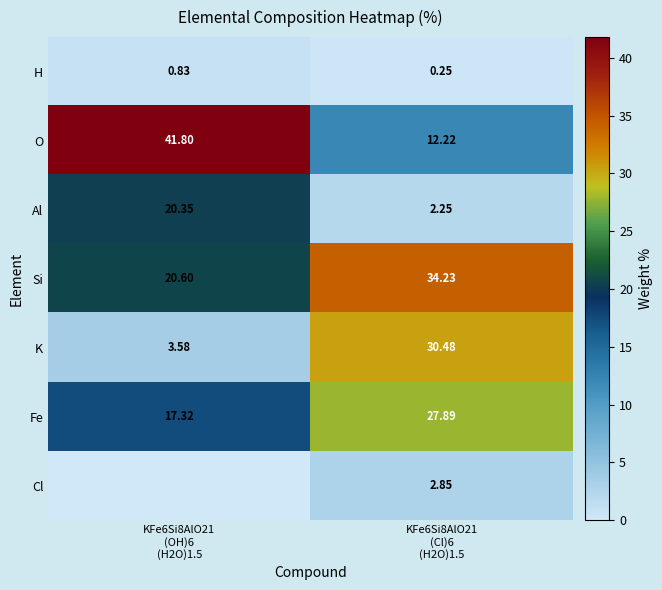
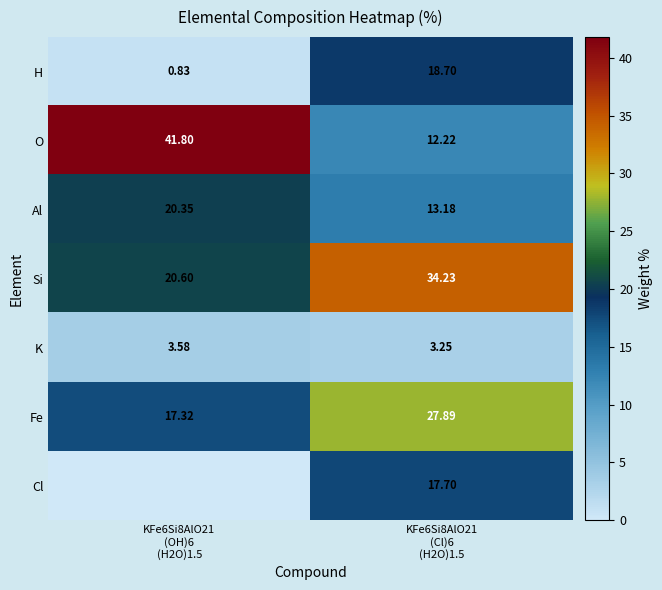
H, KFe6Si8AlO21 (Cl)6 (H2O)1.5: 0.25 -> 18.70
Al, KFe6Si8AlO21 (Cl)6 (H2O)1.5: 2.25 -> 13.18
K, KFe6Si8AlO21 (Cl)6 (H2O)1.5: 30.48 -> 3.25
Cl, KFe6Si8AlO21 (Cl)6 (H2O)1.5: 2.85 -> 17.70
